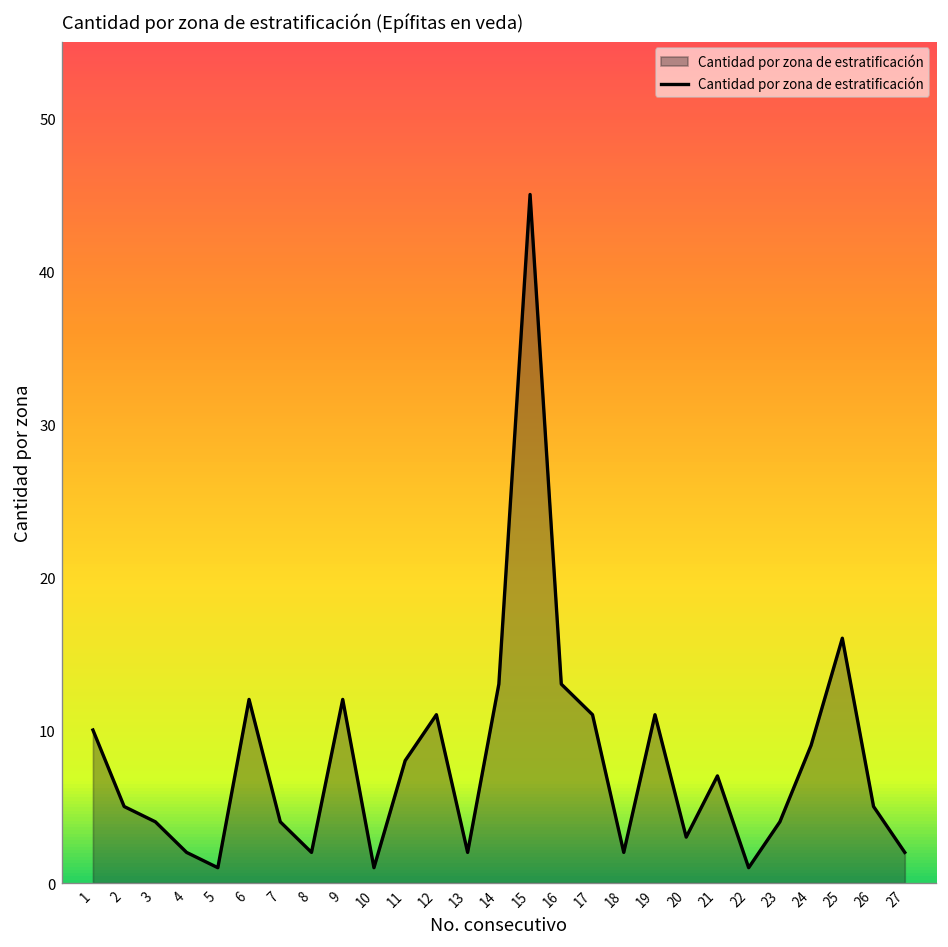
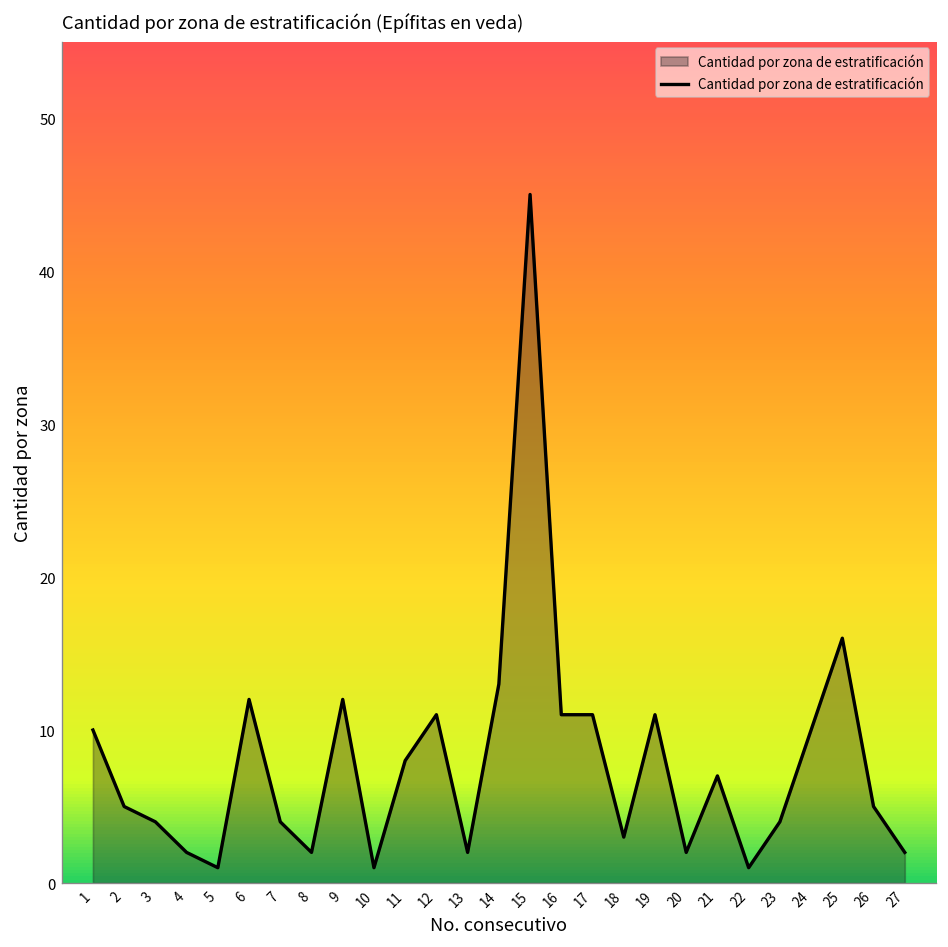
16: 13 -> 11
18: 2 -> 3
20: 3 -> 2
24: 9 -> 10
